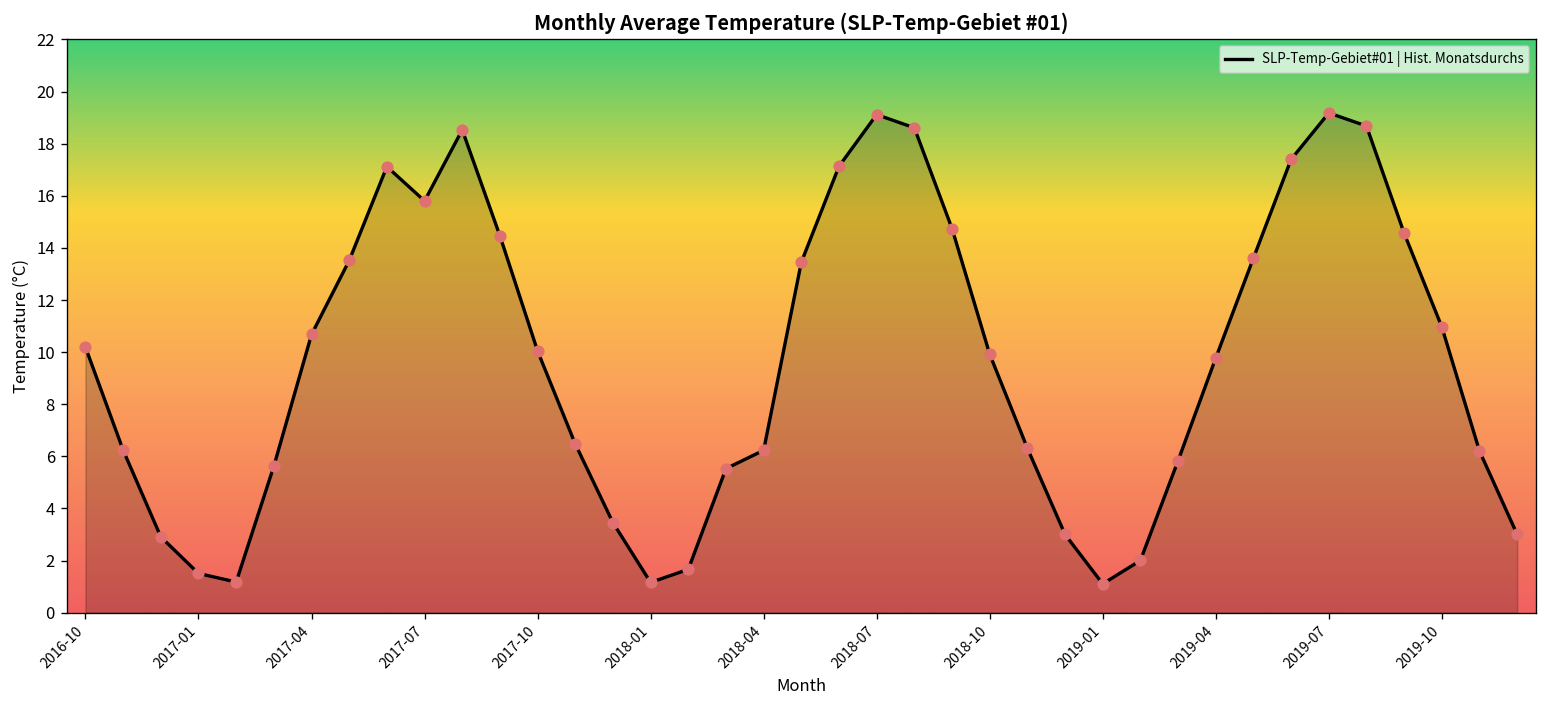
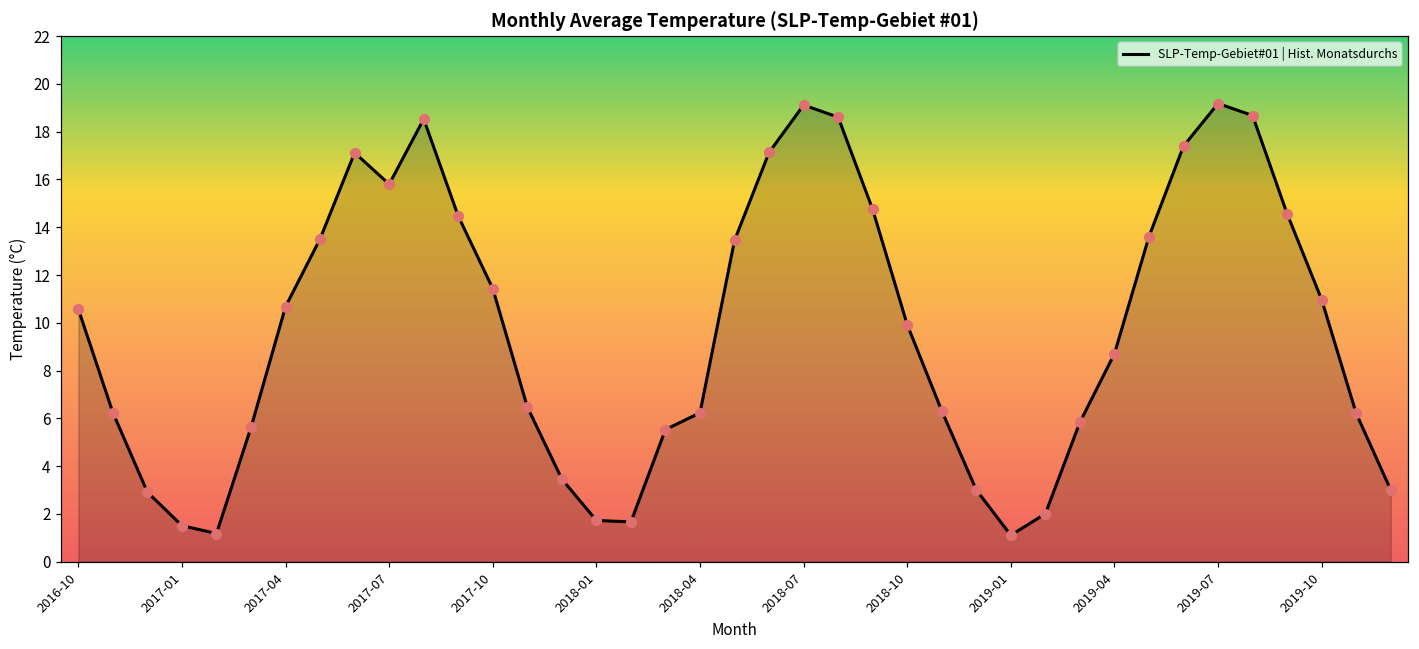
2016-10: 10.2 -> 10.6
2017-10: 10.0 -> 11.4
2018-01: 1.2 -> 1.7
2019-04: 9.8 -> 8.7
